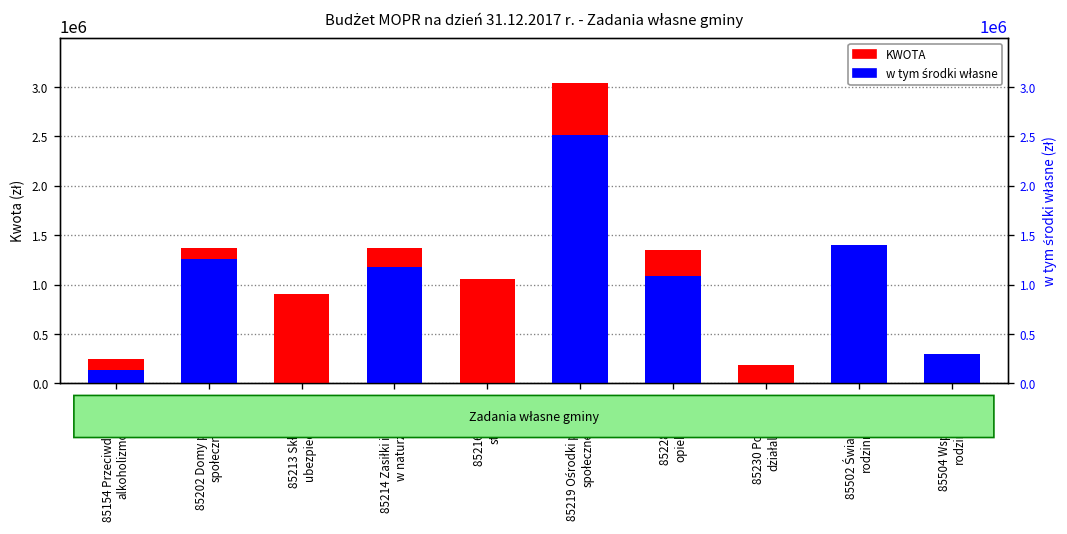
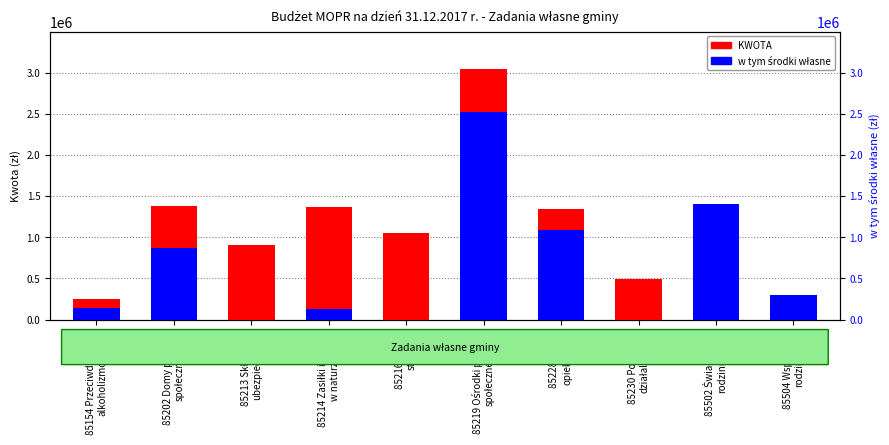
w tym środki własne, 85202 Domy pomocy społecznej: 1300000 -> 900000
w tym środki własne, 85214 Zasiłki i pomoc w naturze: 1200000 -> 100000
KWOTA, 85230 Pozostała działalność: 200000 -> 500000
